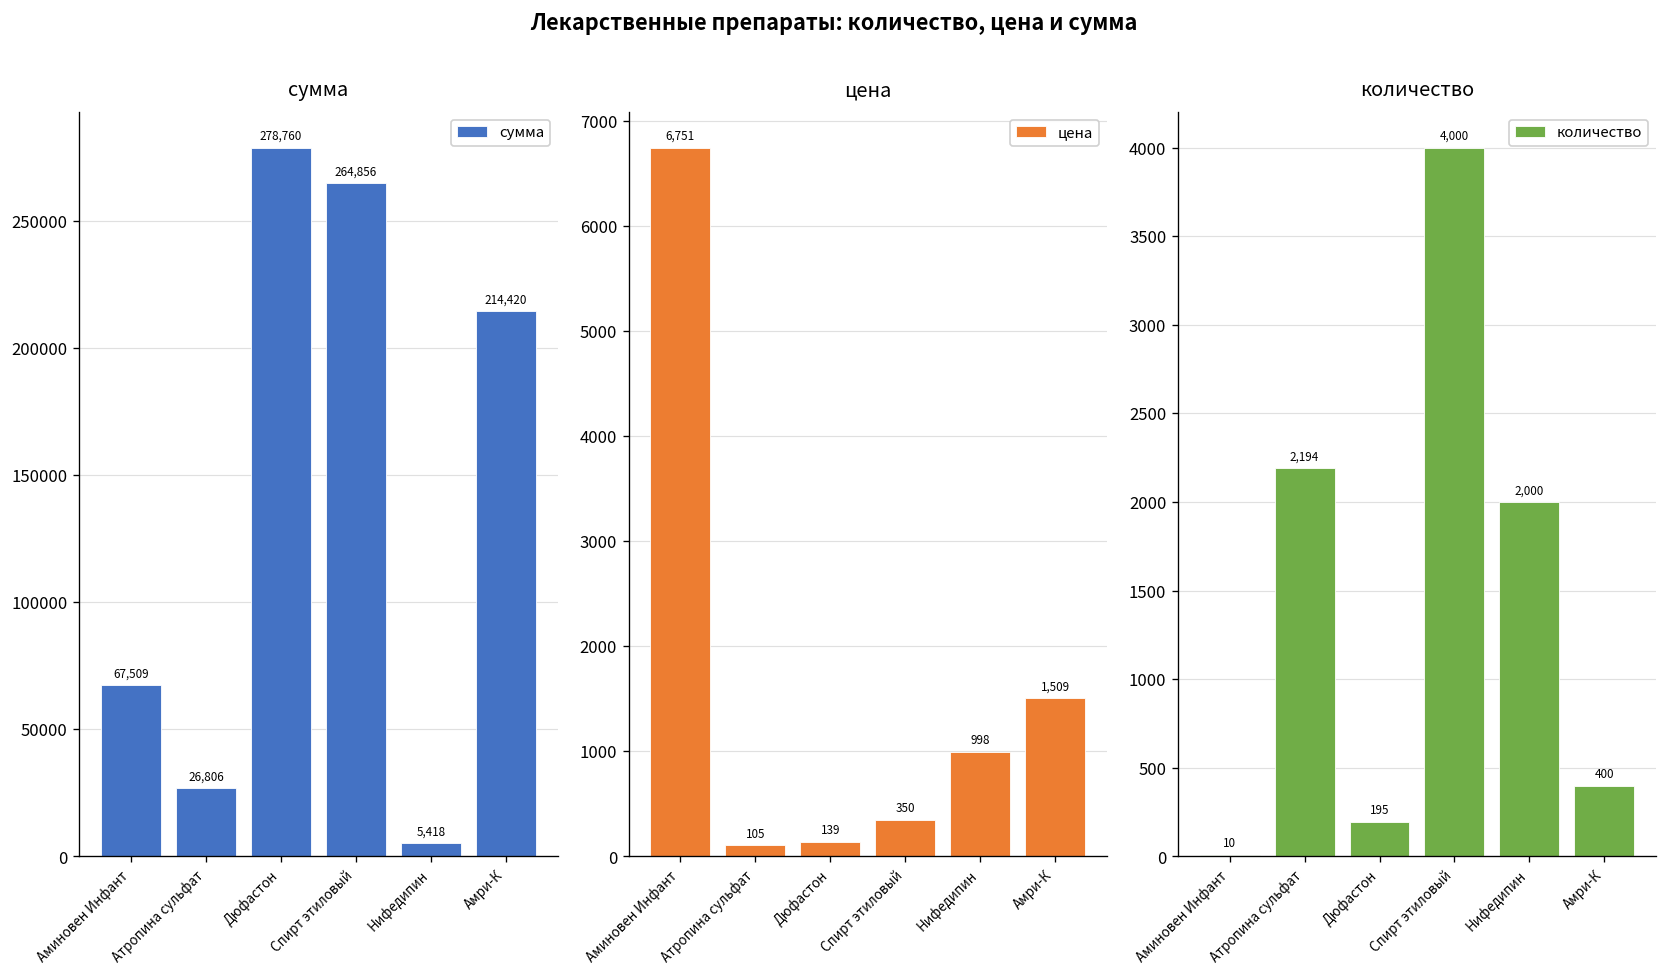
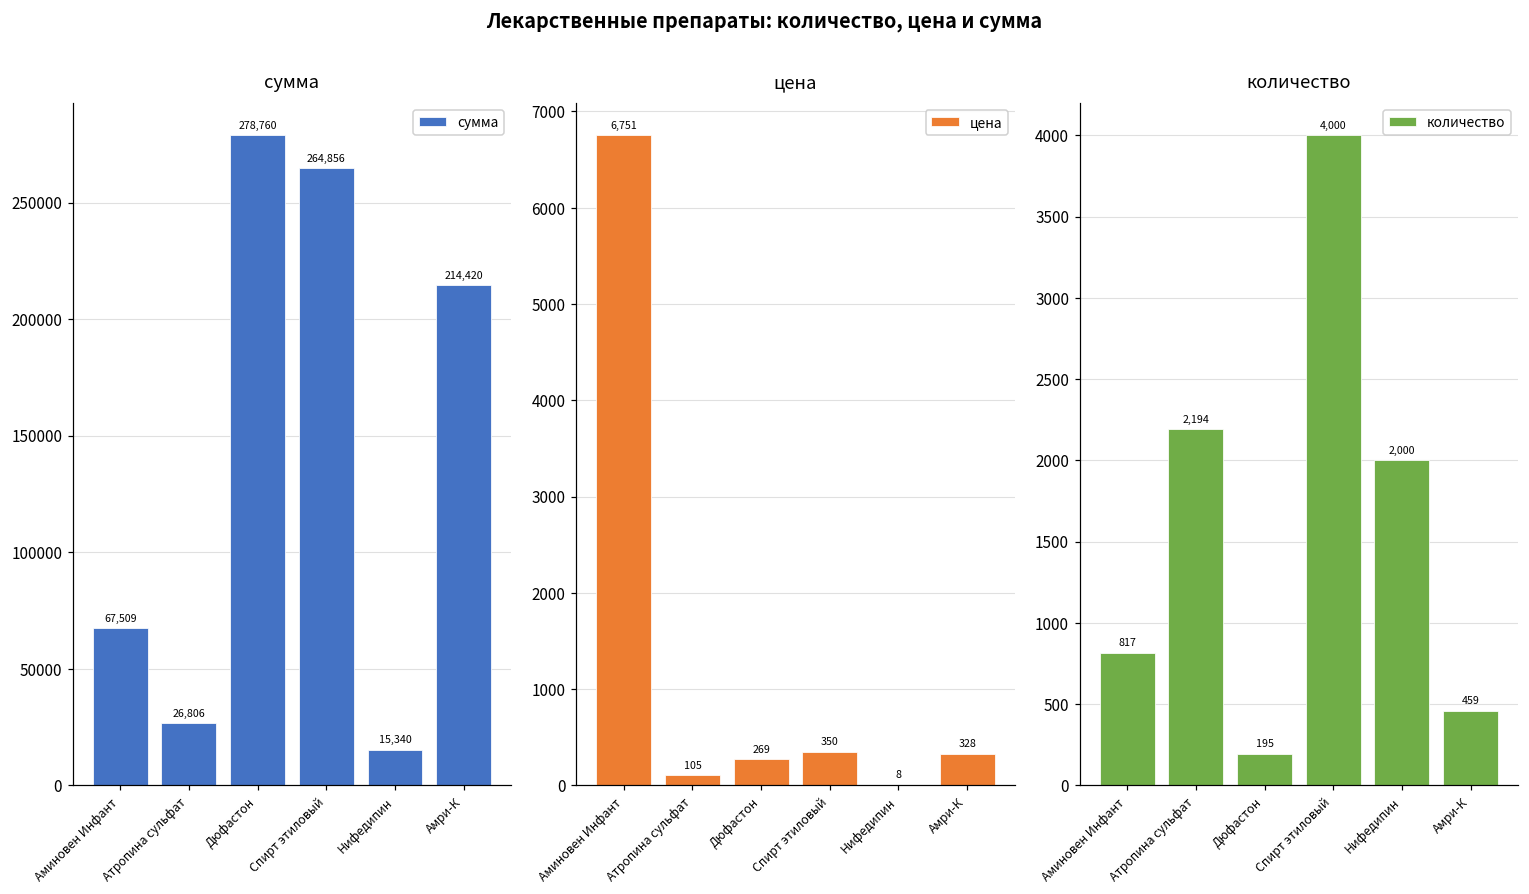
сумма, Нифедипин: 5,418 -> 15,340
цена, Дюфастон: 139 -> 269
цена, Нифедипин: 998 -> 8
цена, Амри-К: 1,509 -> 328
количество, Аминовен Инфант: 10 -> 817
количество, Амри-К: 400 -> 459
